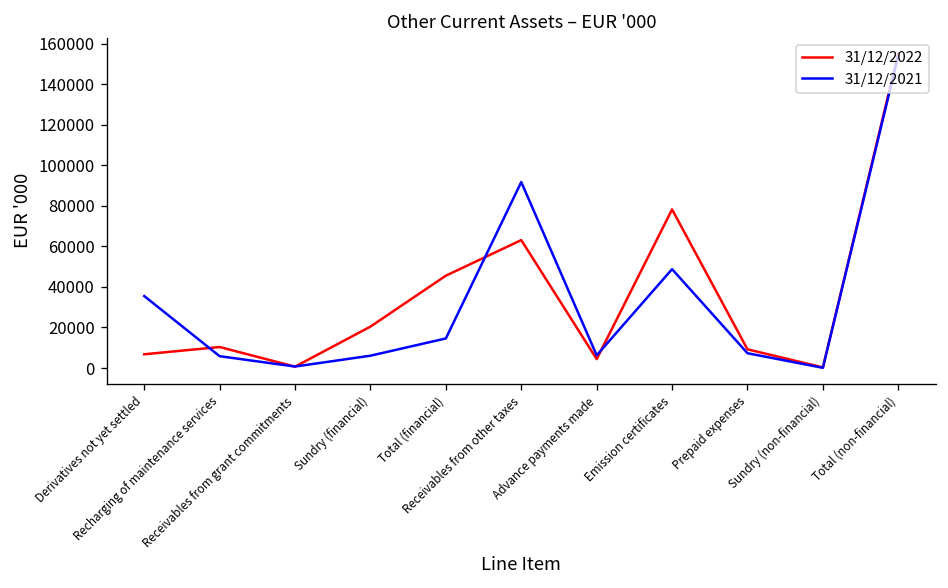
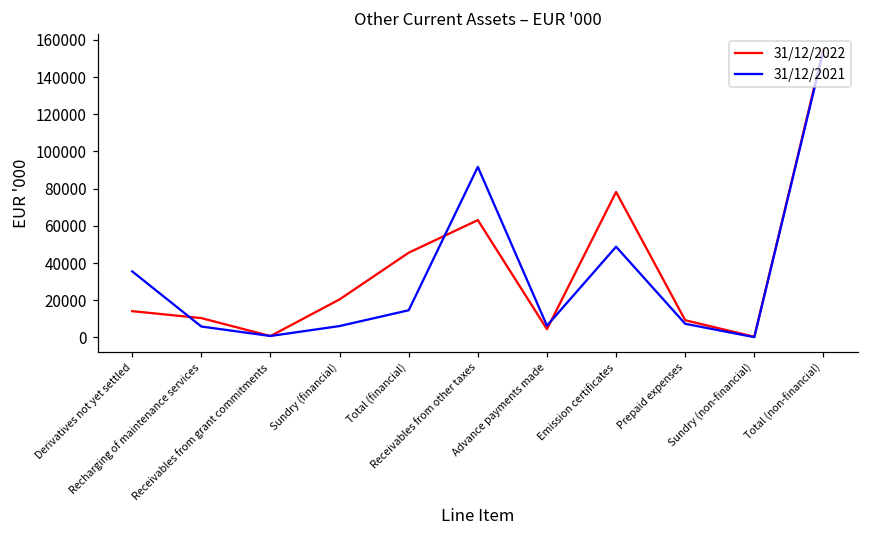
31/12/2022, Derivatives not yet settled: 7000 -> 14000
